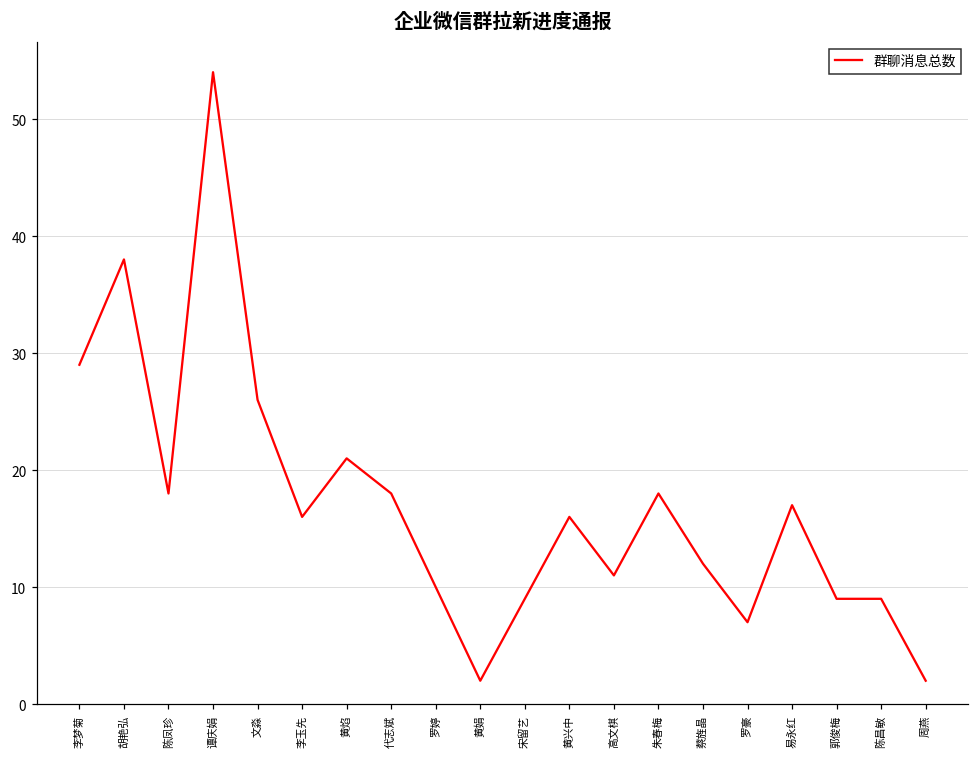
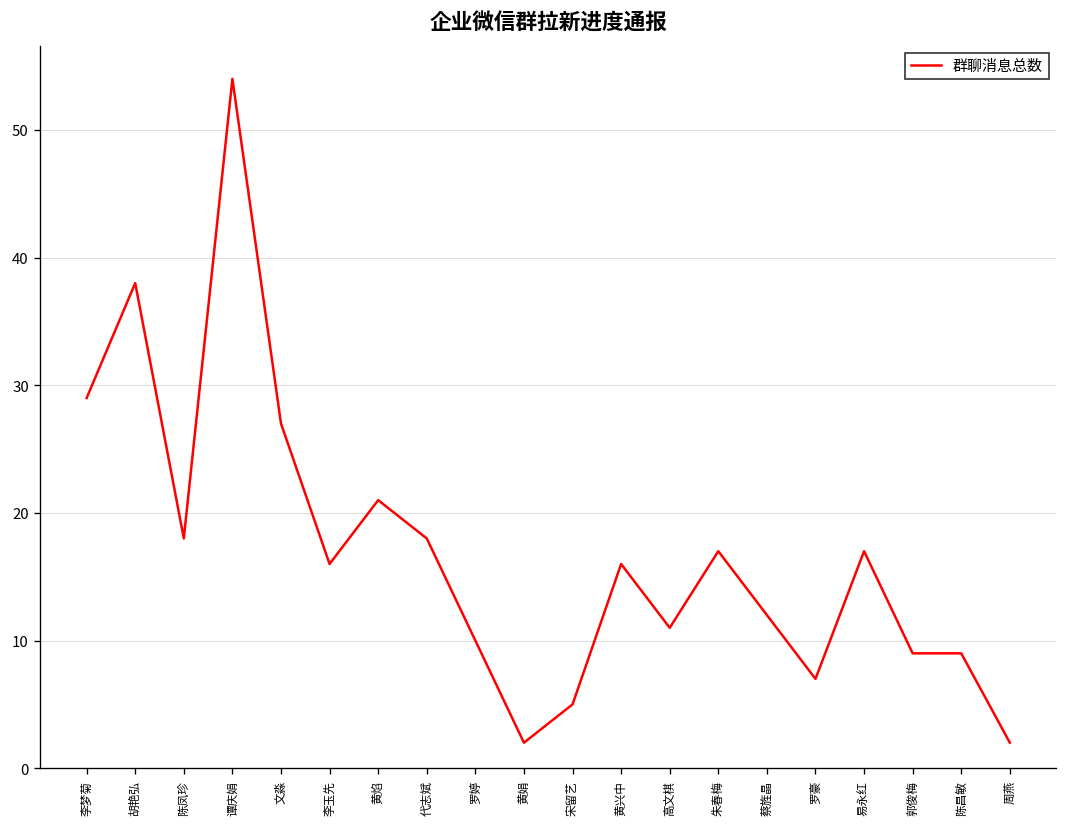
文淼: 26 -> 27
宋留艺: 9 -> 5
朱春梅: 18 -> 17
